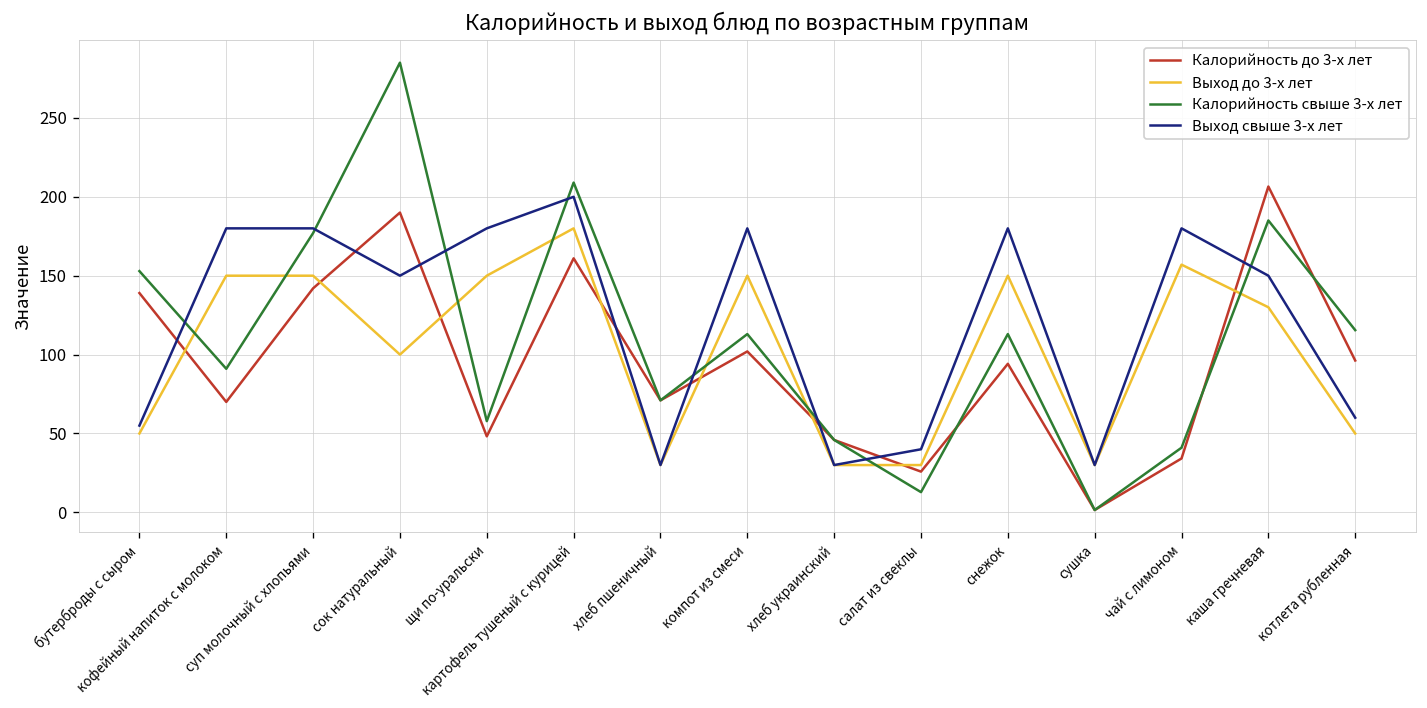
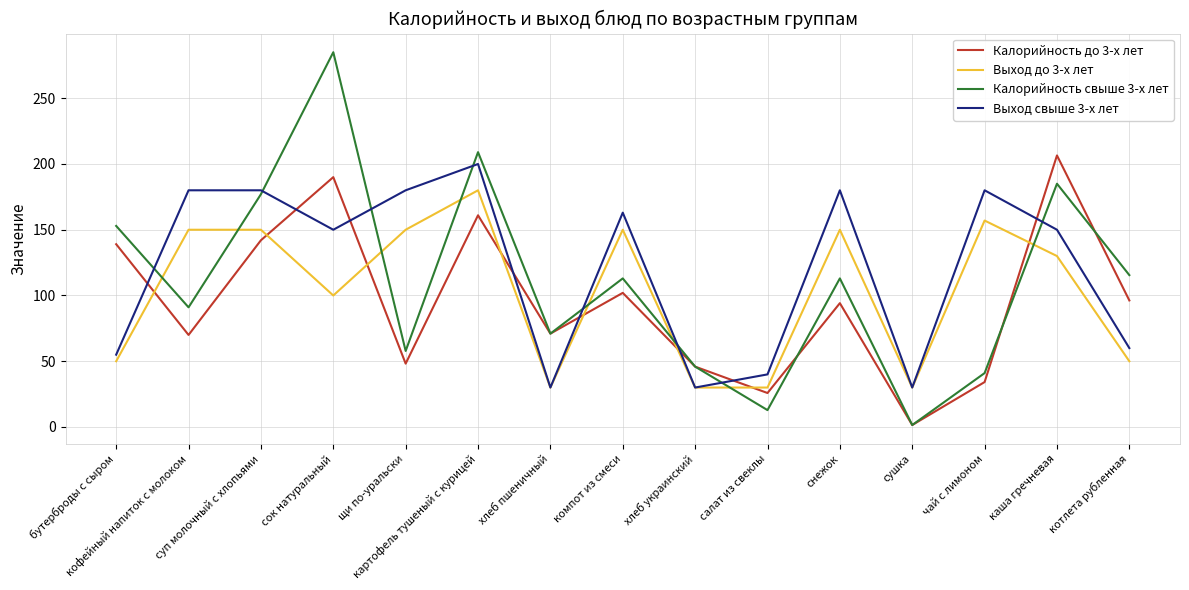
Выход свыше 3-х лет, компот из смеси: 180 -> 163
